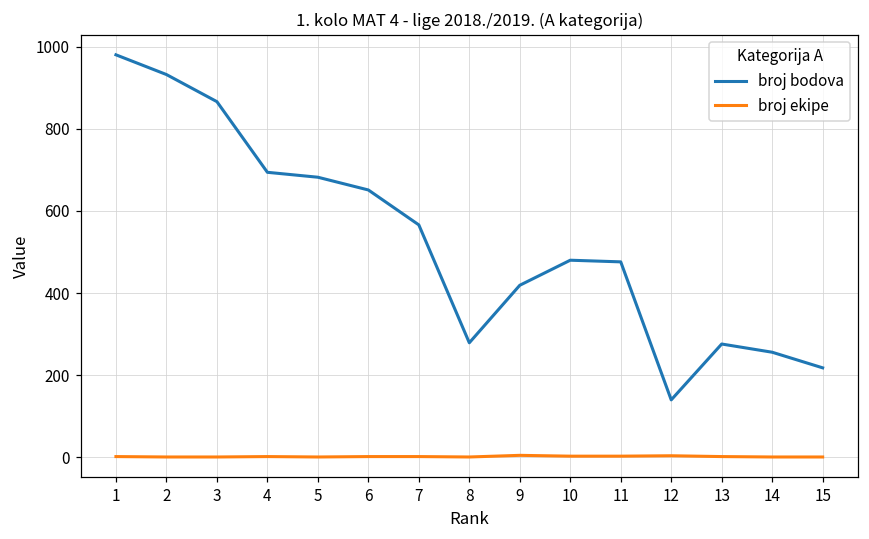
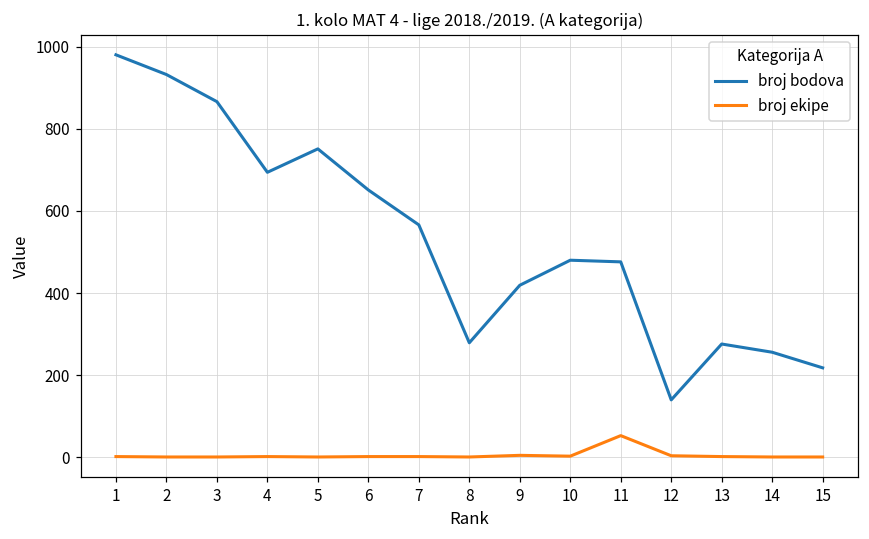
broj bodova, 5: 680 -> 750
broj ekipe, 11: 0 -> 50
